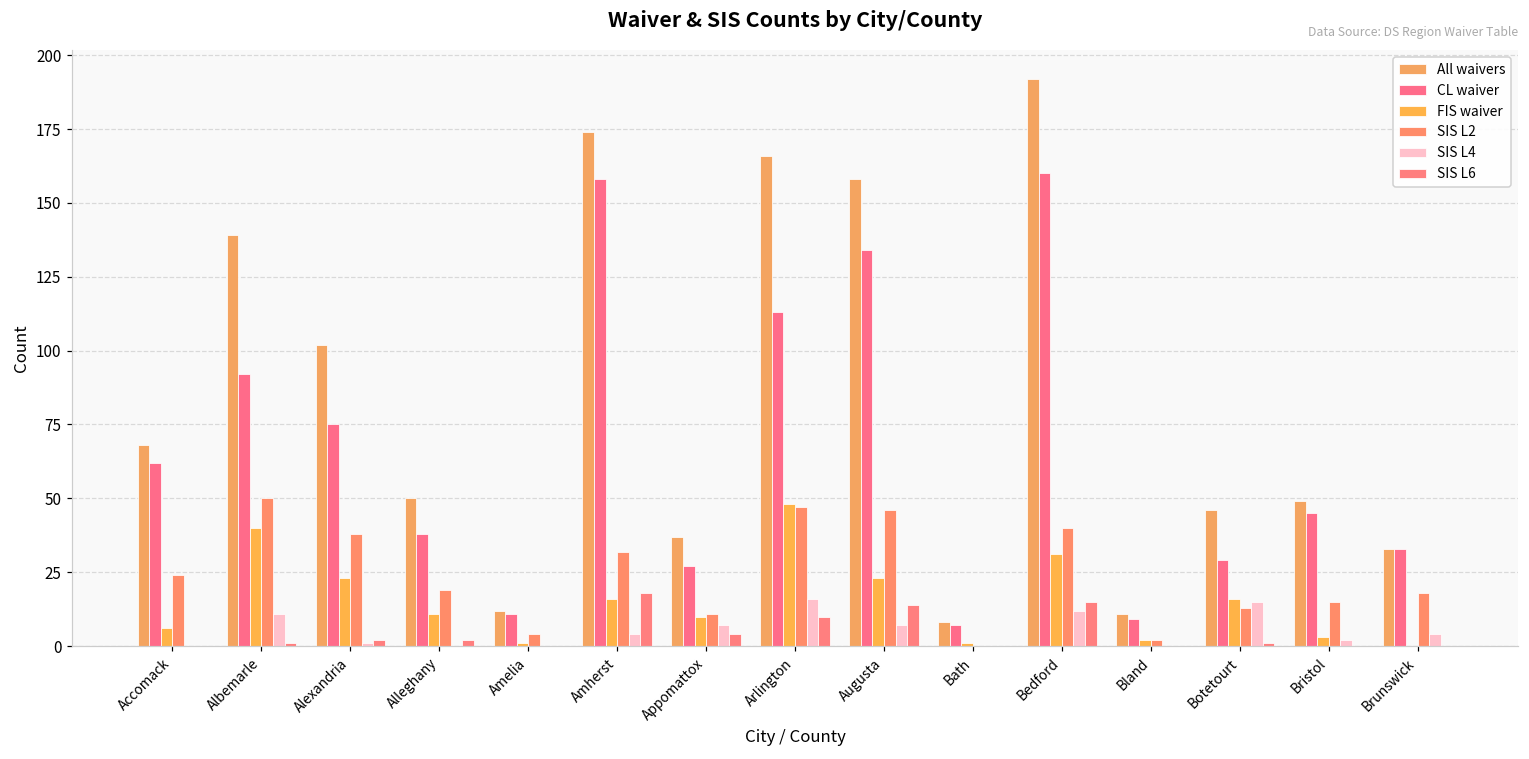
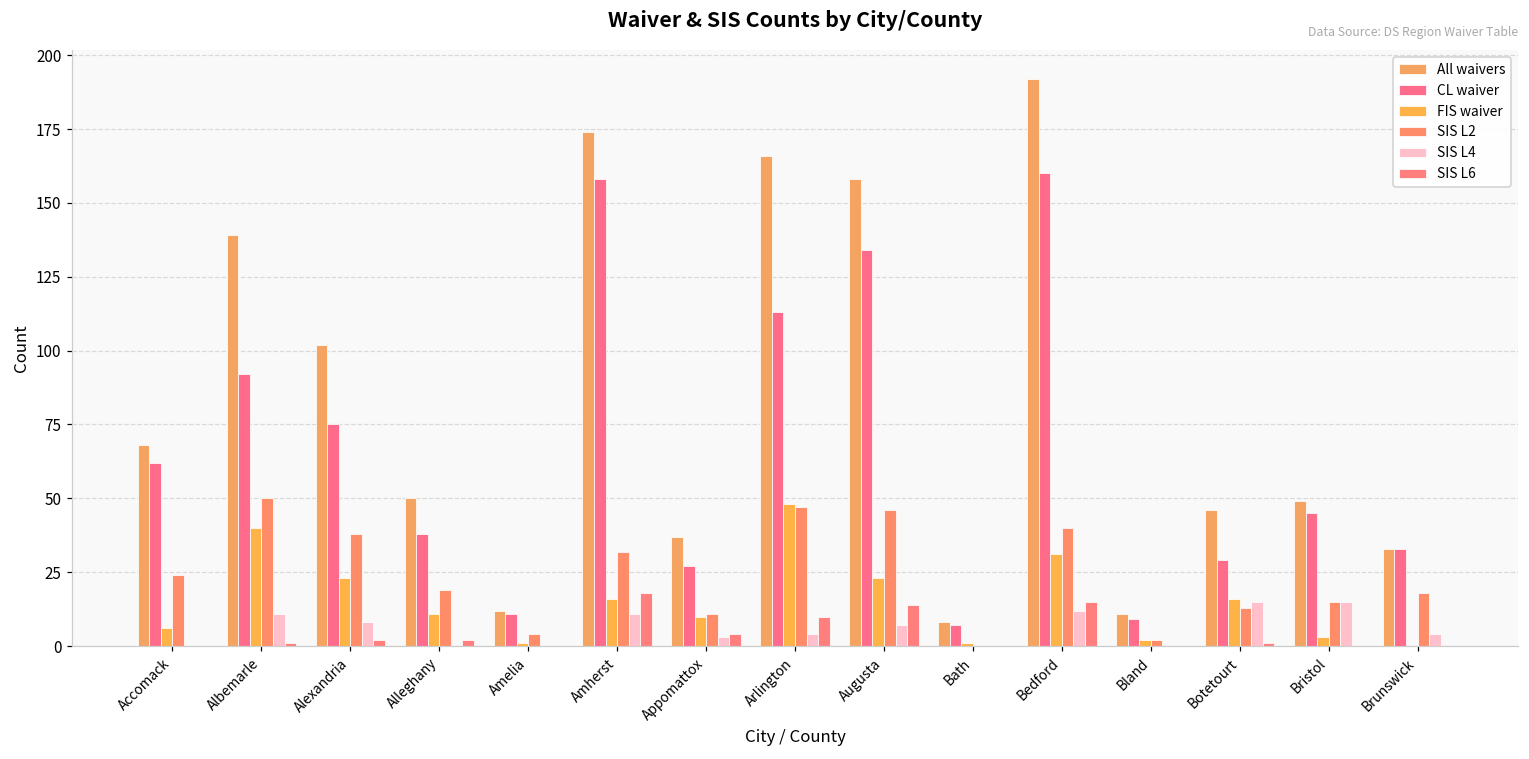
SIS L4, Alexandria: 1 -> 8
SIS L4, Amherst: 4 -> 11
SIS L4, Appomattox: 7 -> 3
SIS L4, Arlington: 16 -> 4
SIS L4, Bristol: 2 -> 15
